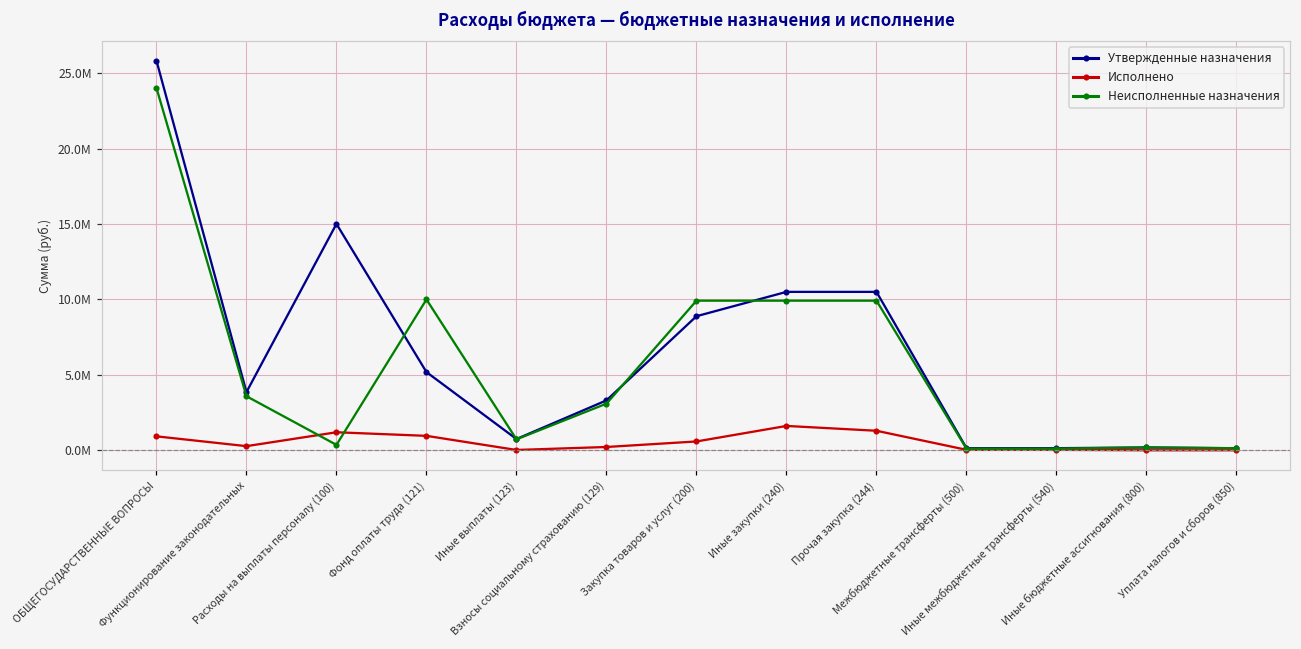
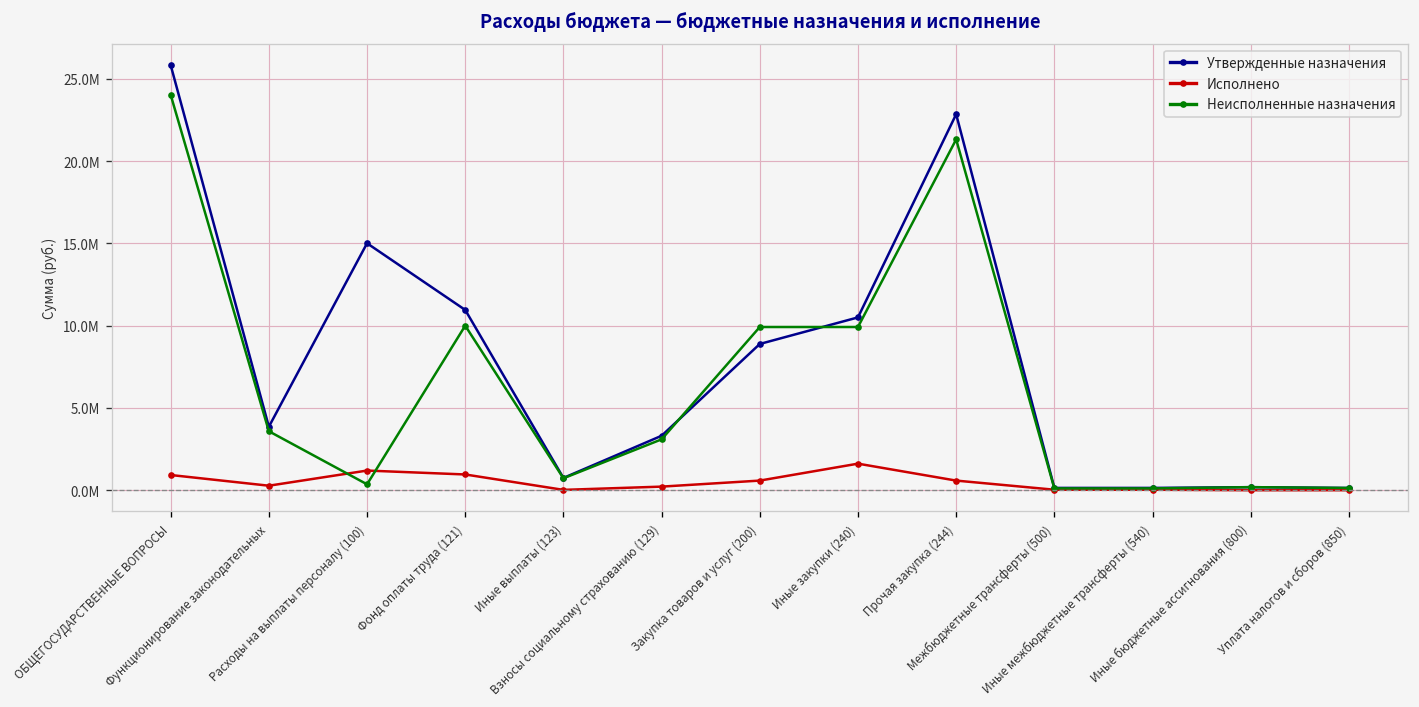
Утвержденные назначения, Фонд оплаты труда (121): 5200000 -> 11000000
Утвержденные назначения, Прочая закупка (244): 10500000 -> 22800000
Исполнено, Прочая закупка (244): 1300000 -> 600000
Неисполненные назначения, Прочая закупка (244): 9900000 -> 21300000
